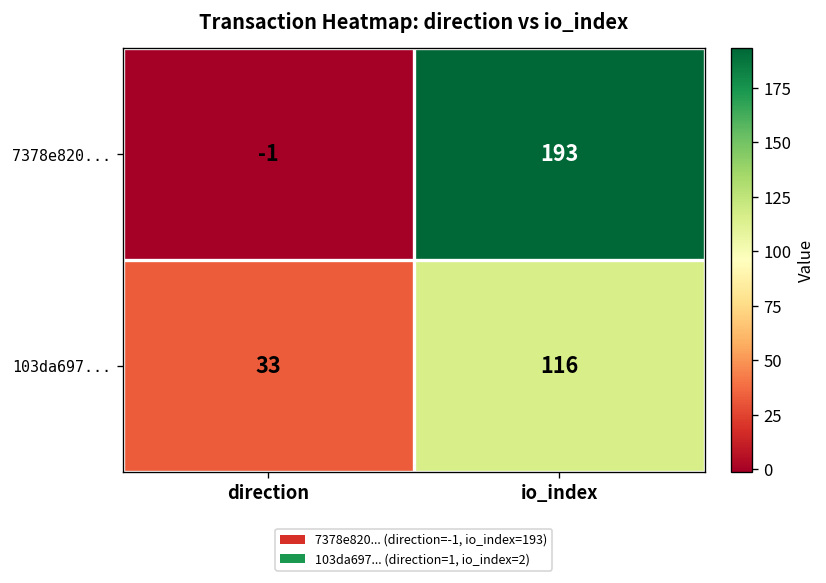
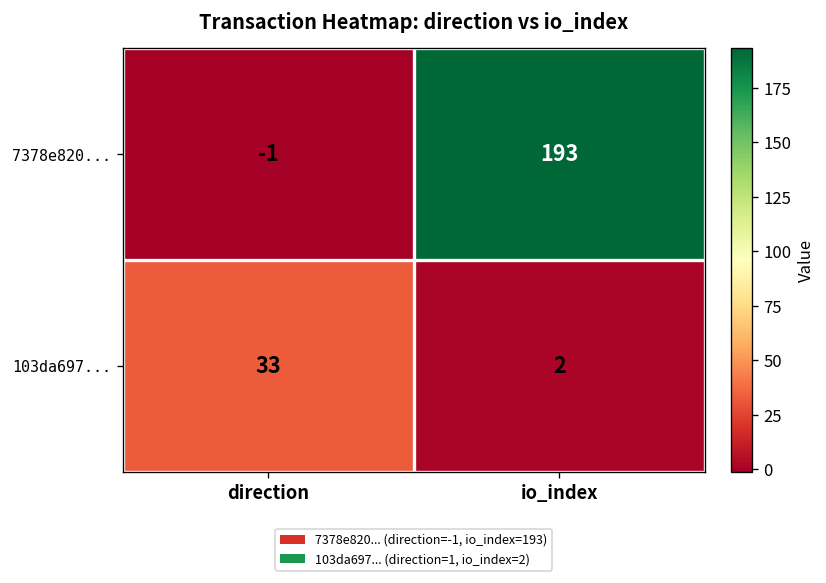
103da697..., io_index: 116 -> 2
